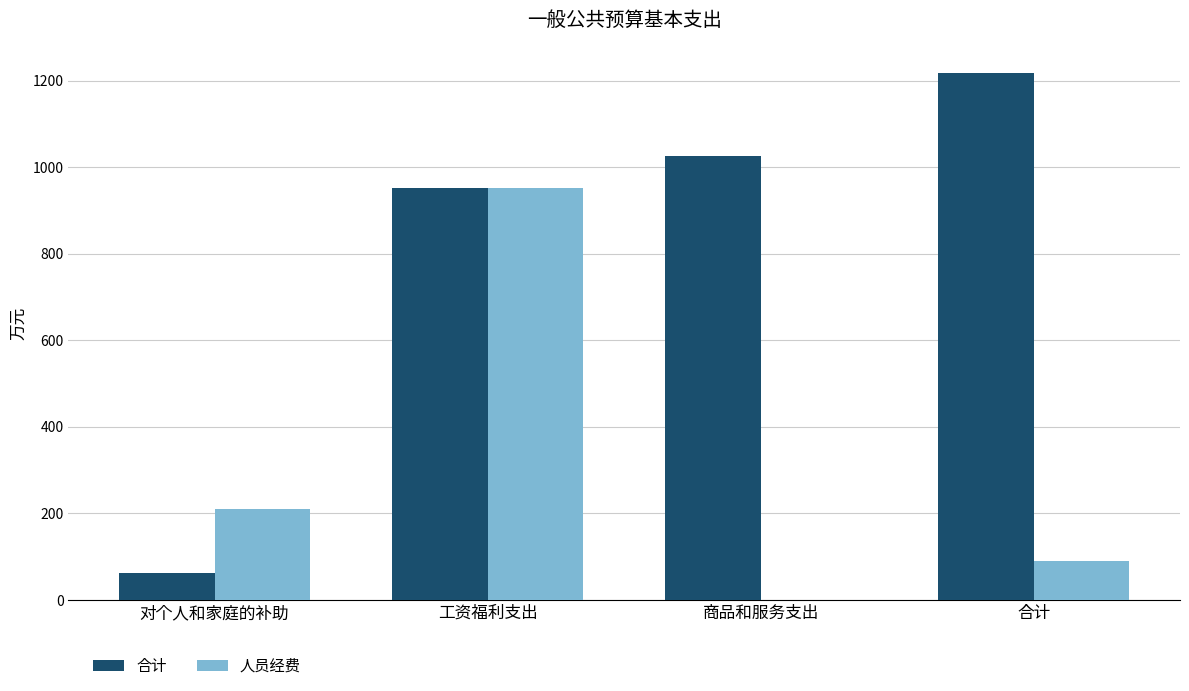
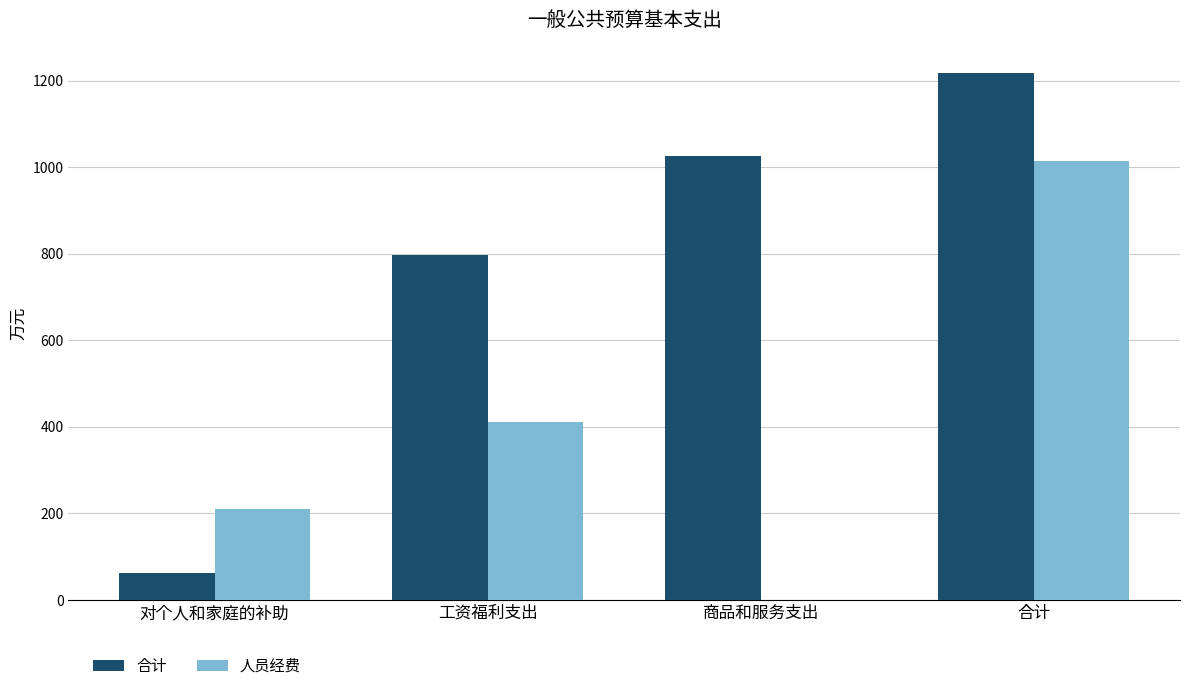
合计, 工资福利支出: 950 -> 800
人员经费, 工资福利支出: 950 -> 410
人员经费, 合计: 90 -> 1010
